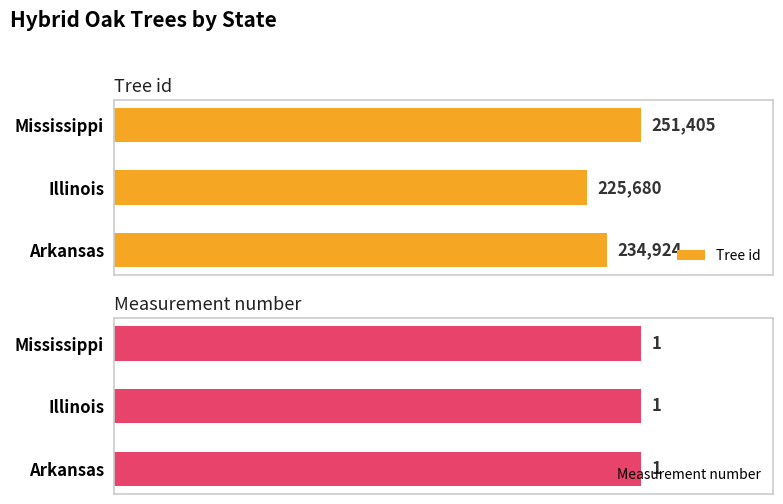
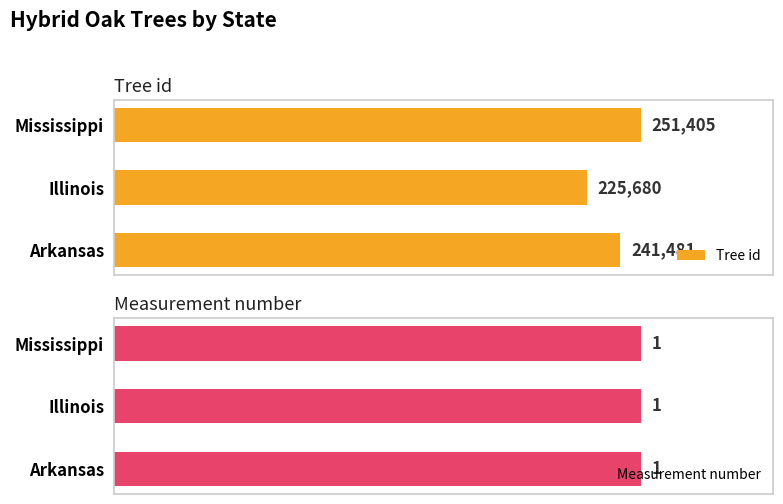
Tree id, Arkansas: 234,924 -> 241,481
